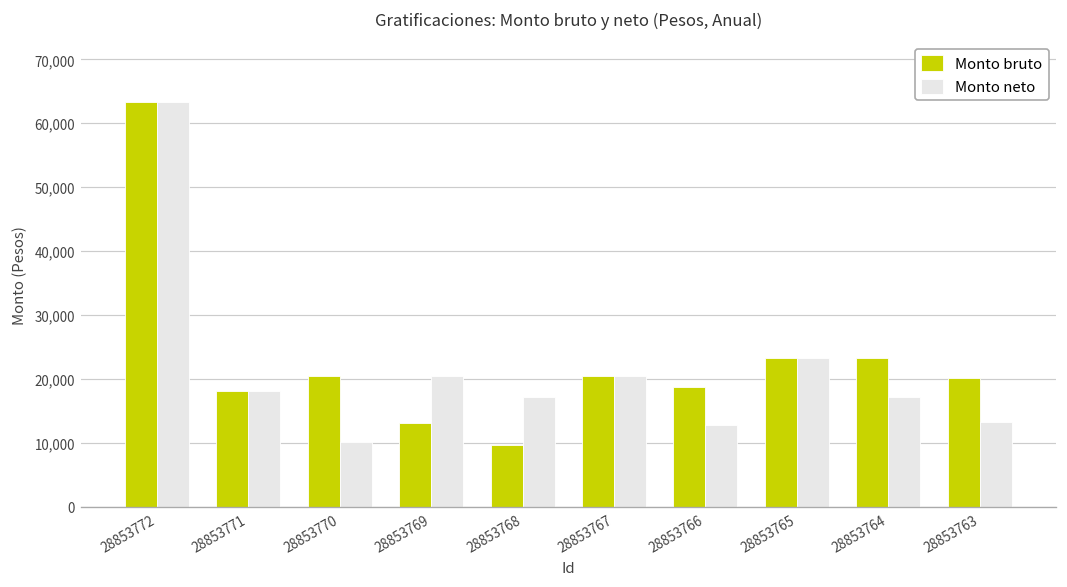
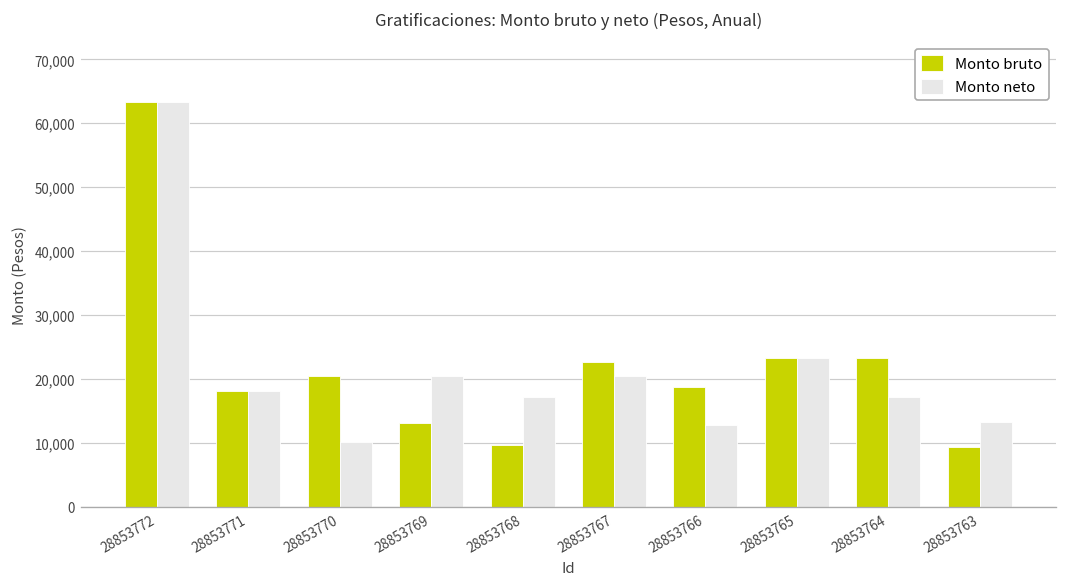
Monto bruto, 28853767: 20,000 -> 23,000
Monto bruto, 28853763: 20,000 -> 9,000
